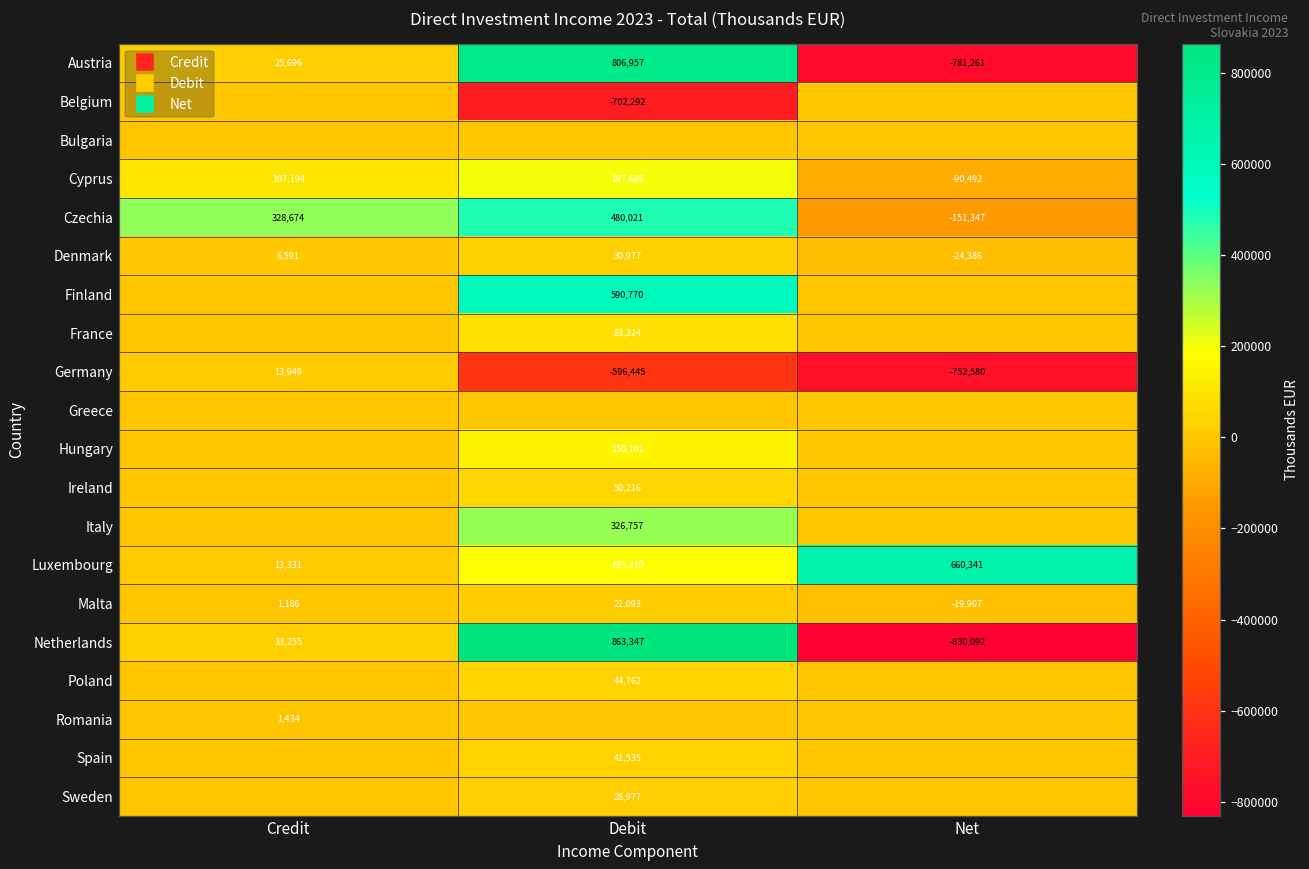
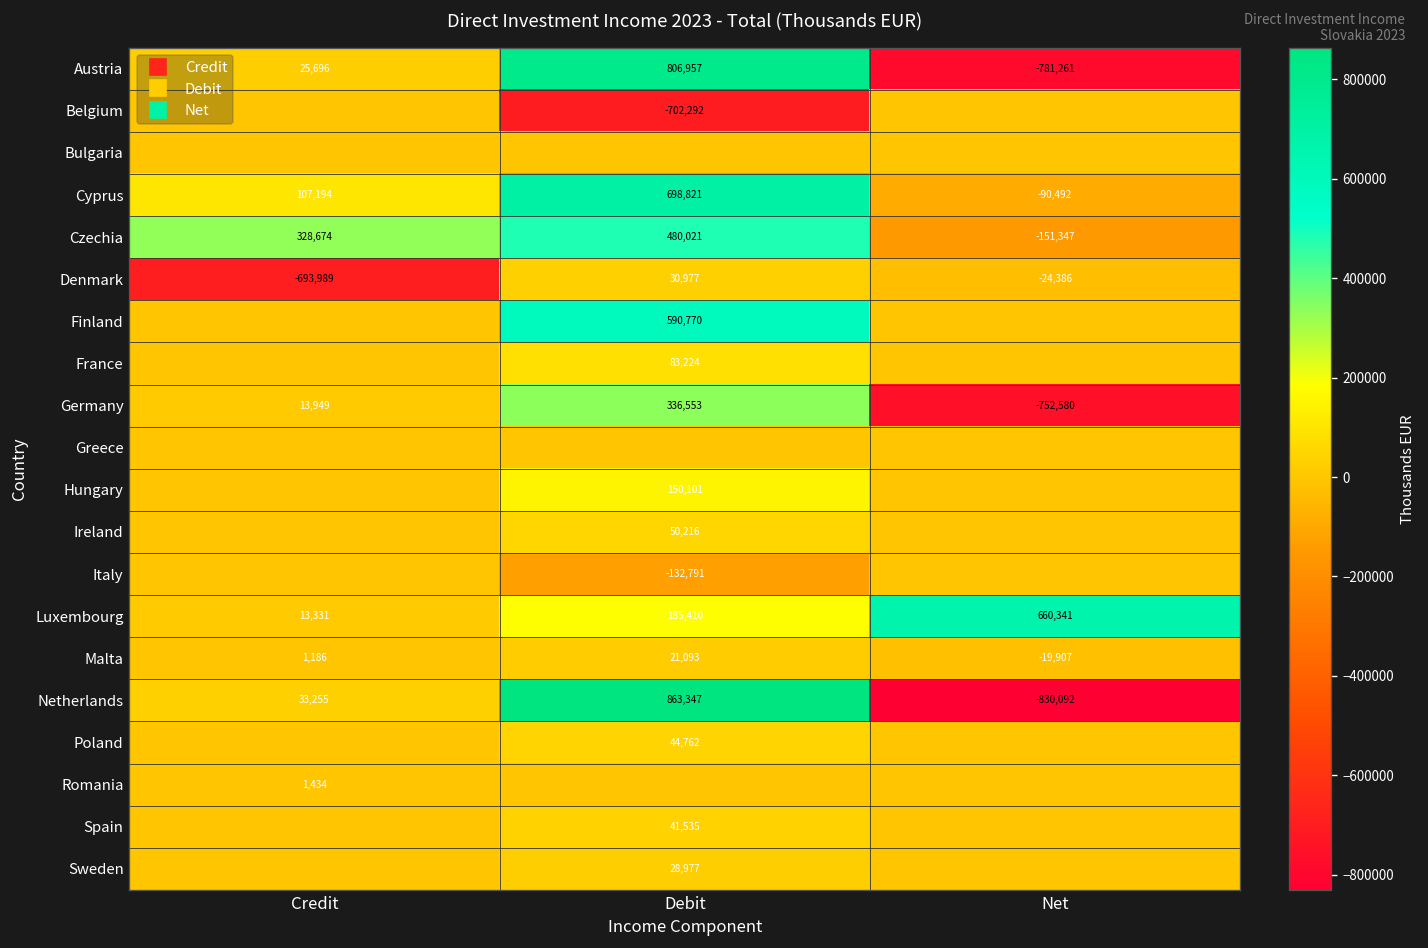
Cyprus, Debit: 197,686 -> 698,821
Denmark, Credit: 6,591 -> -693,989
Germany, Debit: -596,445 -> 336,553
Italy, Debit: 326,757 -> -132,791
